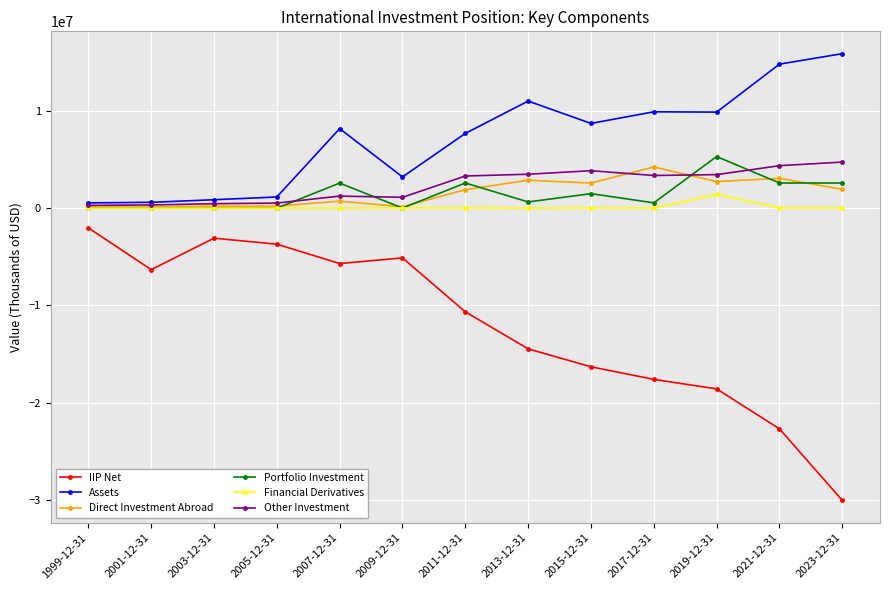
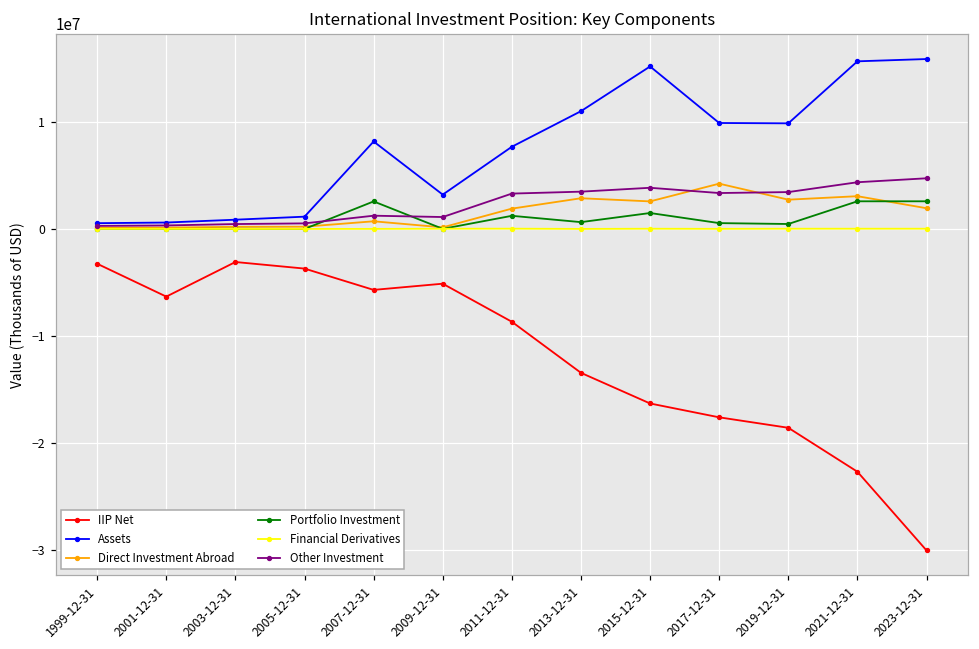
IIP Net, 1999-12-31: -2000000 -> -3000000
IIP Net, 2011-12-31: -11000000 -> -9000000
Portfolio Investment, 2011-12-31: 3000000 -> 1000000
IIP Net, 2013-12-31: -14000000 -> -13000000
Assets, 2015-12-31: 9000000 -> 15000000
Portfolio Investment, 2019-12-31: 5000000 -> 0
Financial Derivatives, 2019-12-31: 1000000 -> 0
Assets, 2021-12-31: 15000000 -> 16000000
